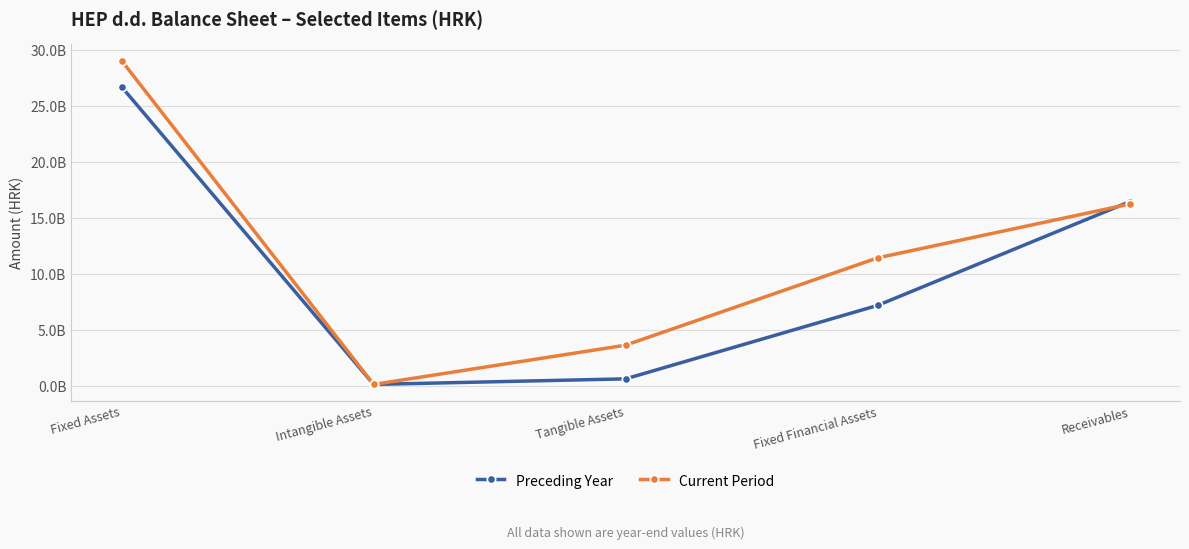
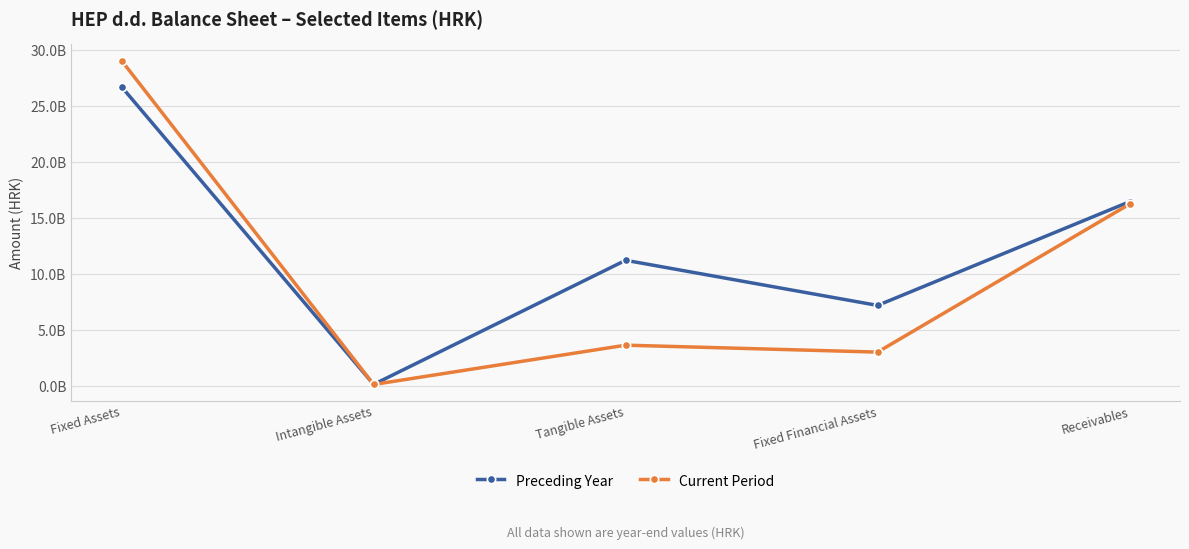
Preceding Year, Tangible Assets: 600000000 -> 11200000000
Current Period, Fixed Financial Assets: 11400000000 -> 3000000000
